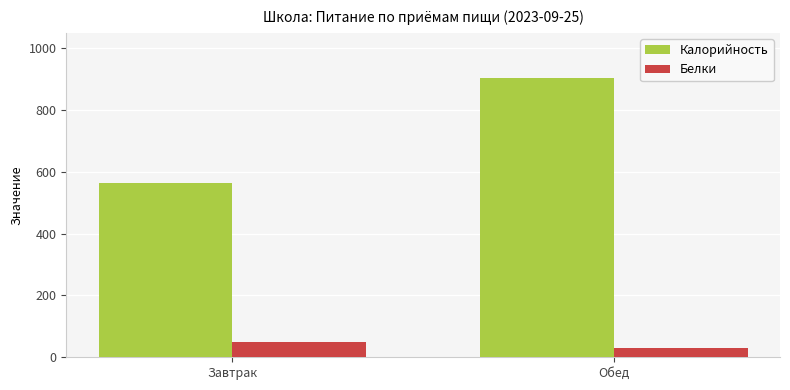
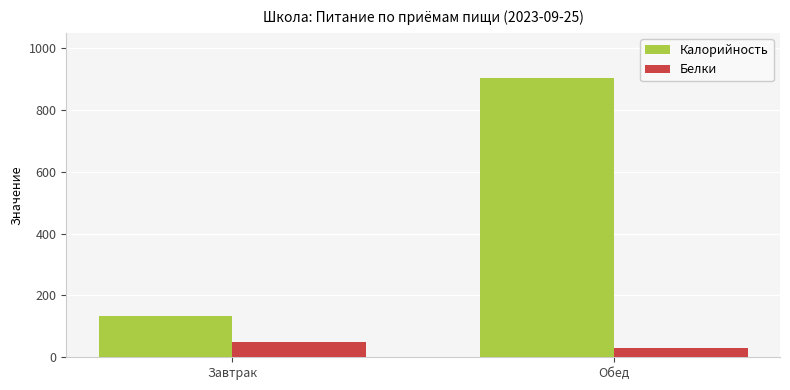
Калорийность, Завтрак: 560 -> 130
